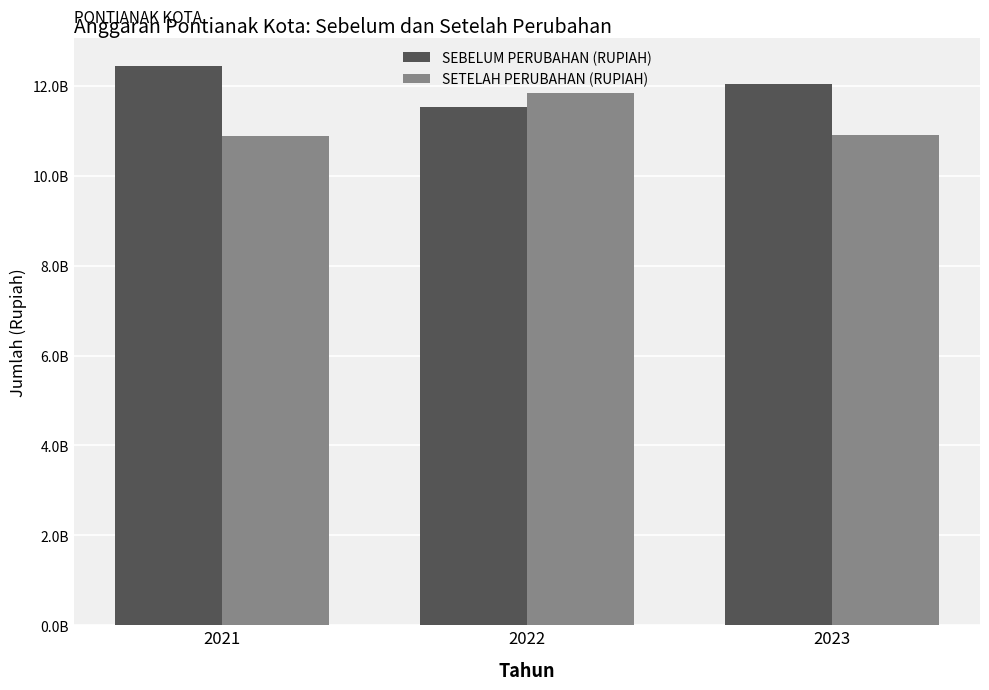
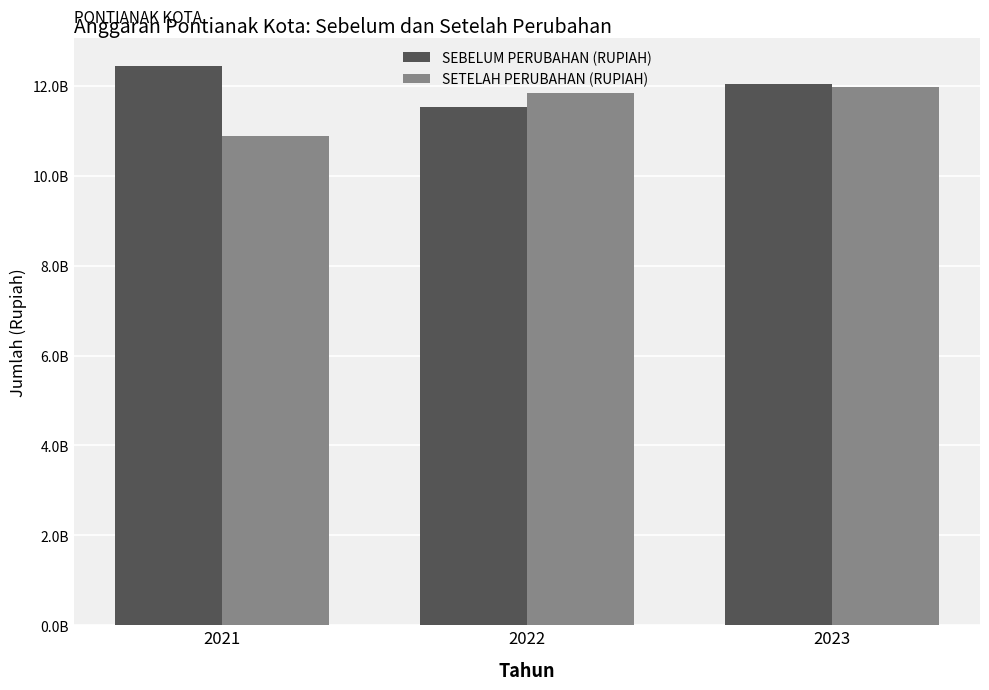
SETELAH PERUBAHAN (RUPIAH), 2023: 10900000000 -> 12000000000
